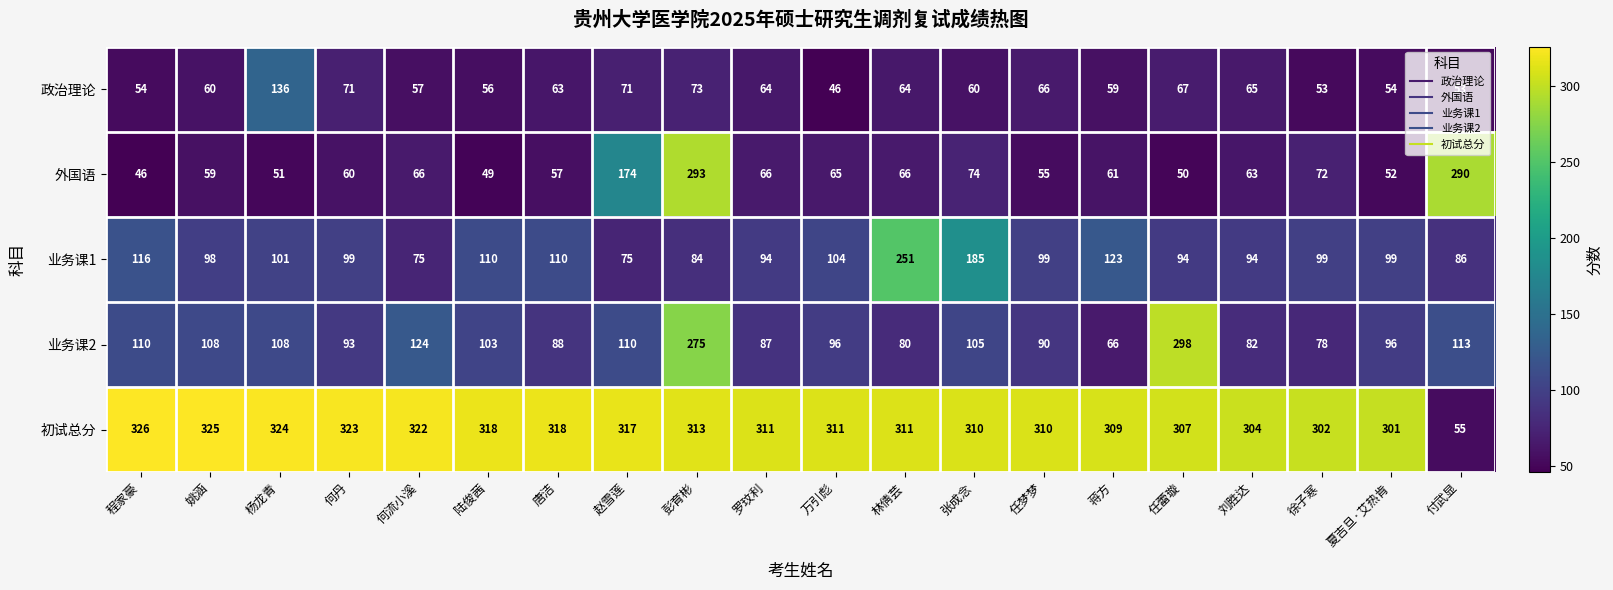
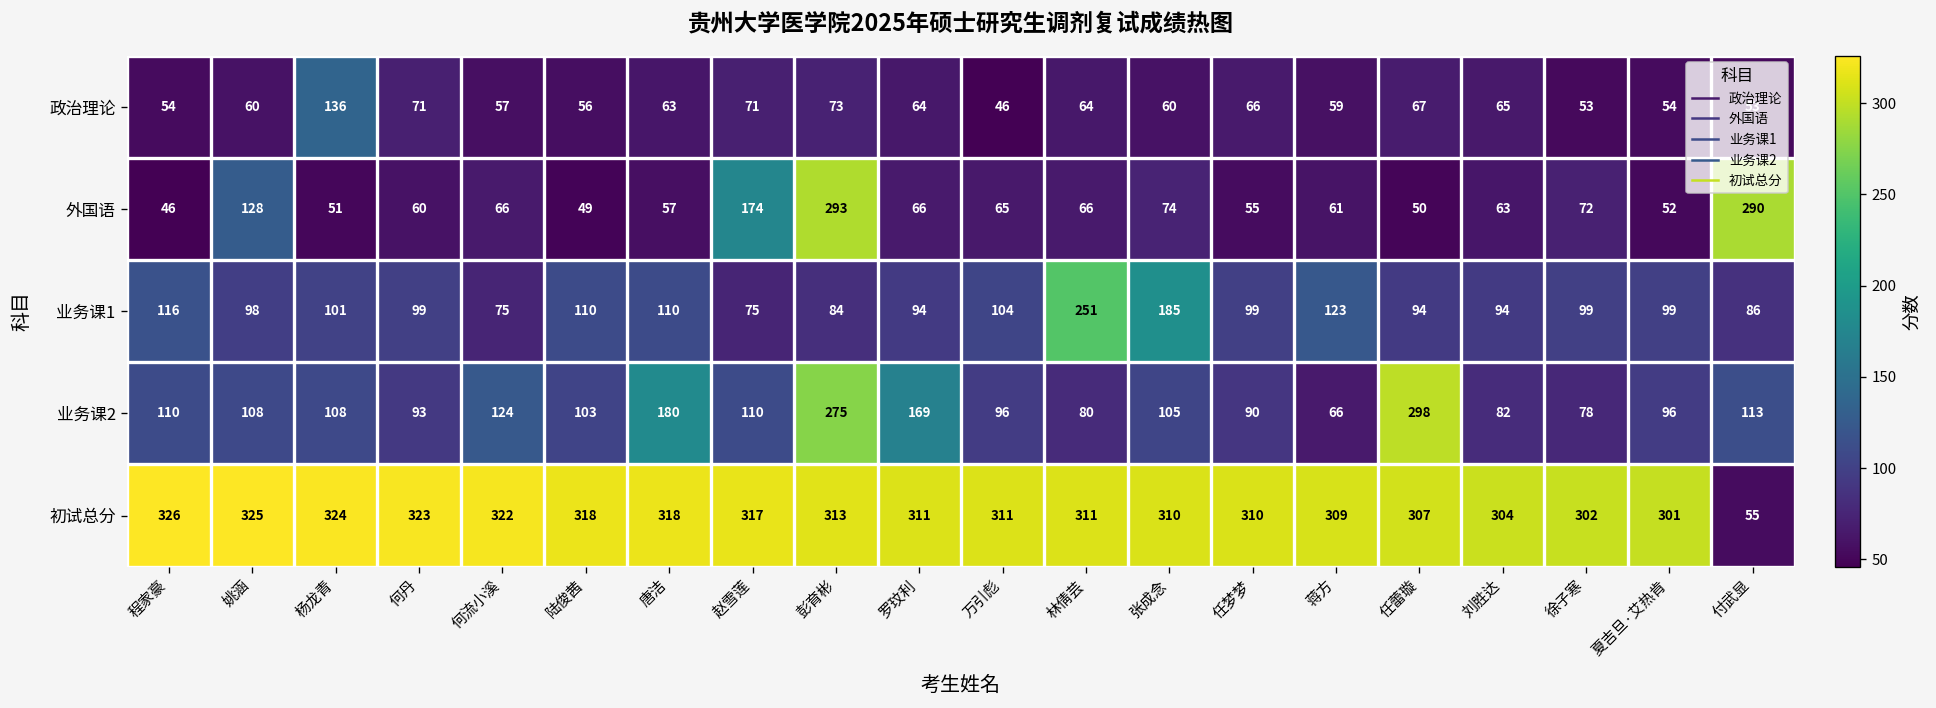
外国语, 姚涵: 59 -> 128
业务课2, 唐洁: 88 -> 180
业务课2, 罗玟利: 87 -> 169
